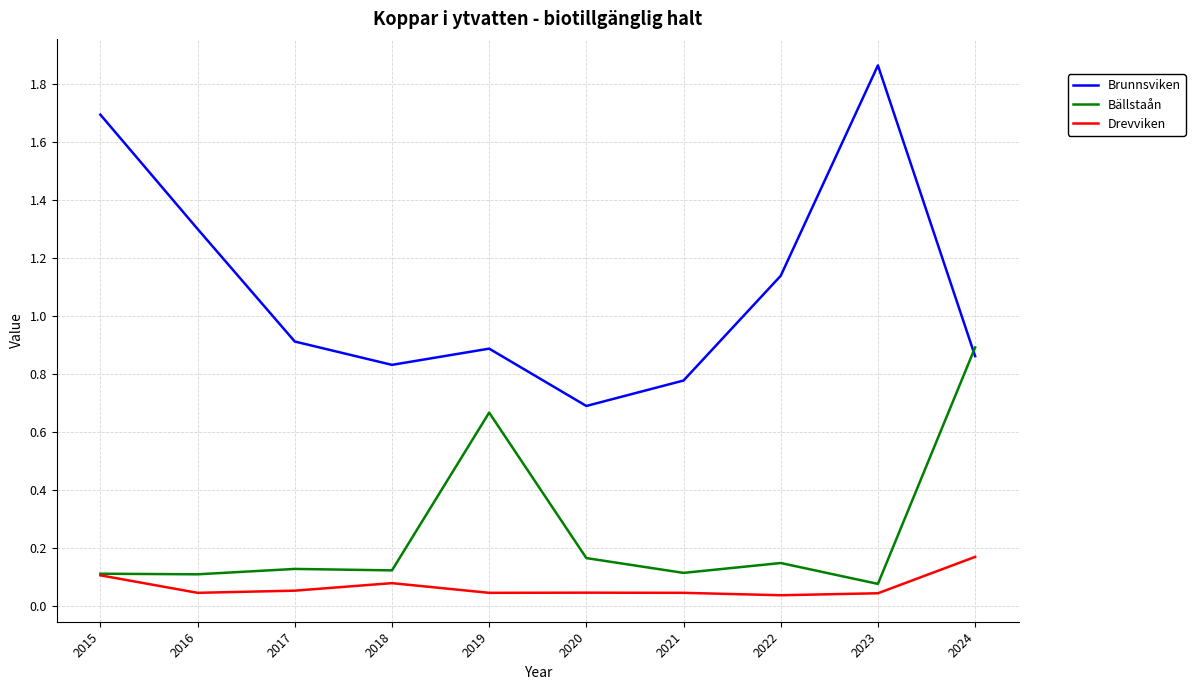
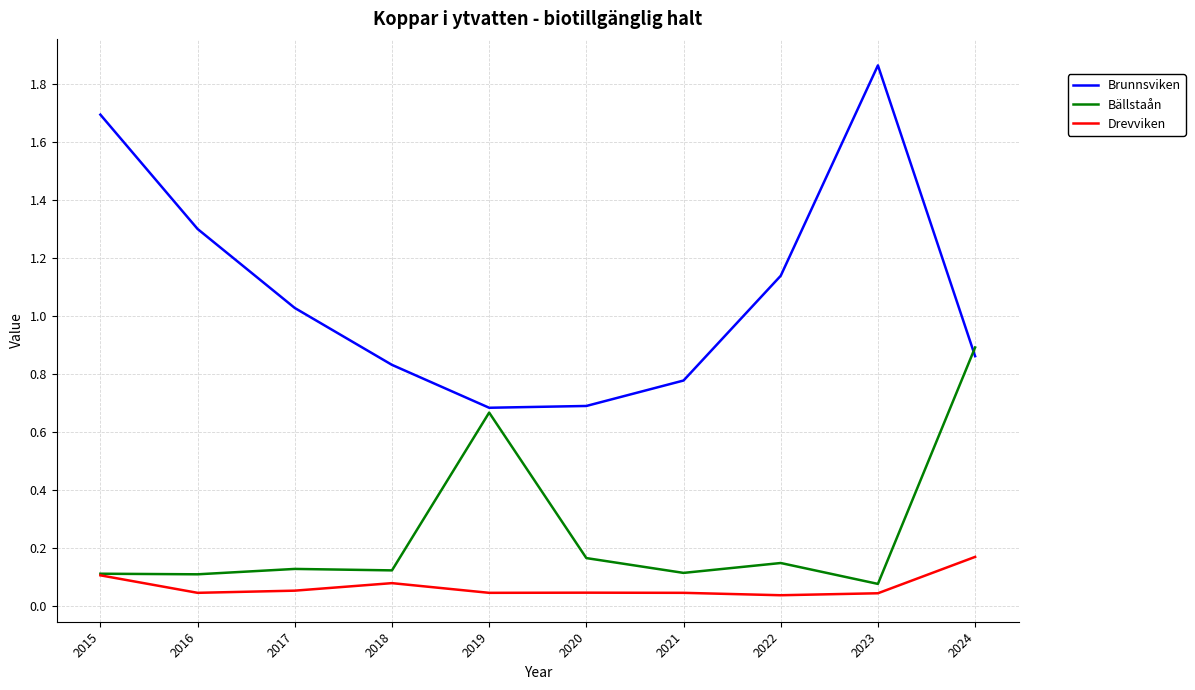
Brunnsviken, 2017: 0.91 -> 1.03
Brunnsviken, 2019: 0.89 -> 0.68
